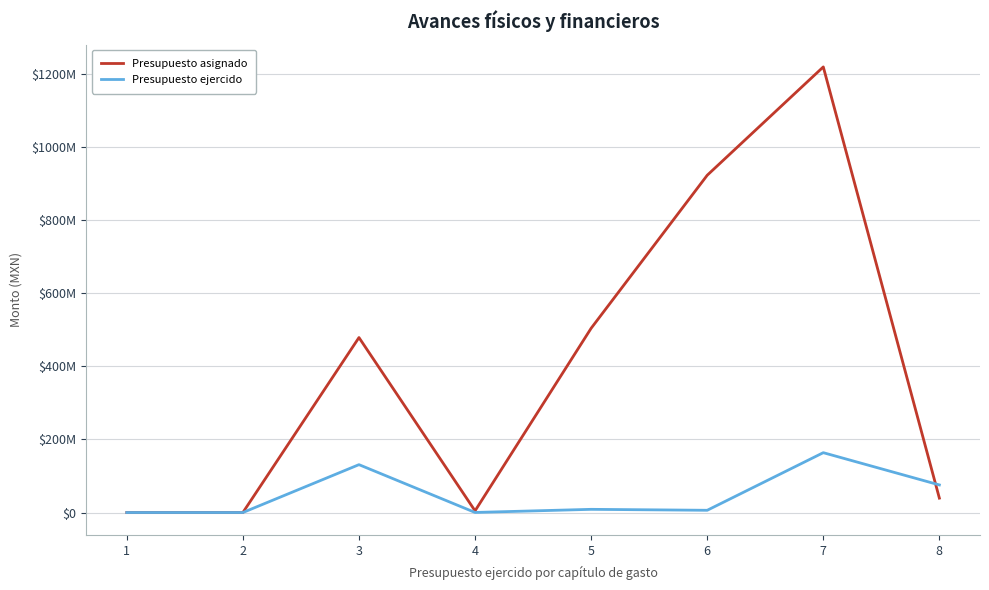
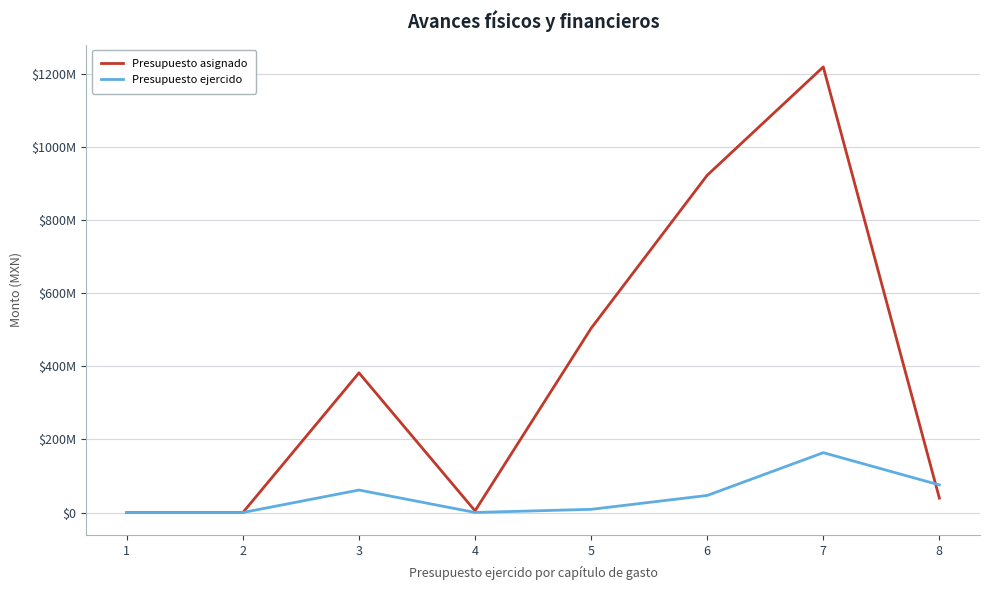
Presupuesto asignado, 3: $480000000 -> $380000000
Presupuesto ejercido, 3: $130000000 -> $60000000
Presupuesto ejercido, 6: $10000000 -> $50000000
